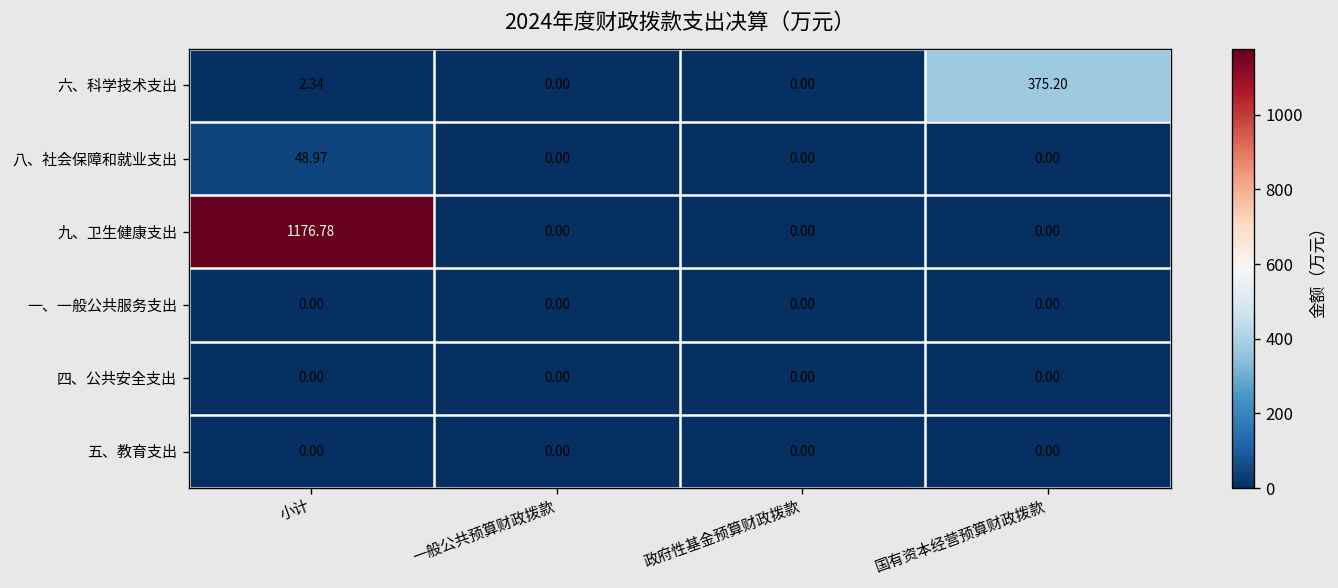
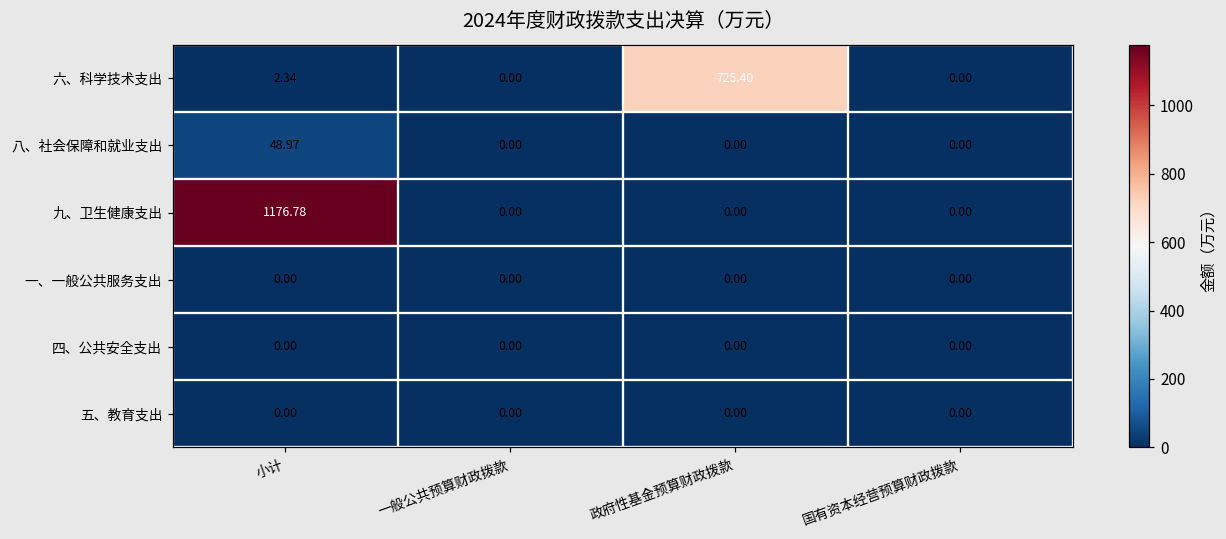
六、科学技术支出, 政府性基金预算财政拨款: 0.00 -> 725.40
六、科学技术支出, 国有资本经营预算财政拨款: 375.20 -> 0.00
